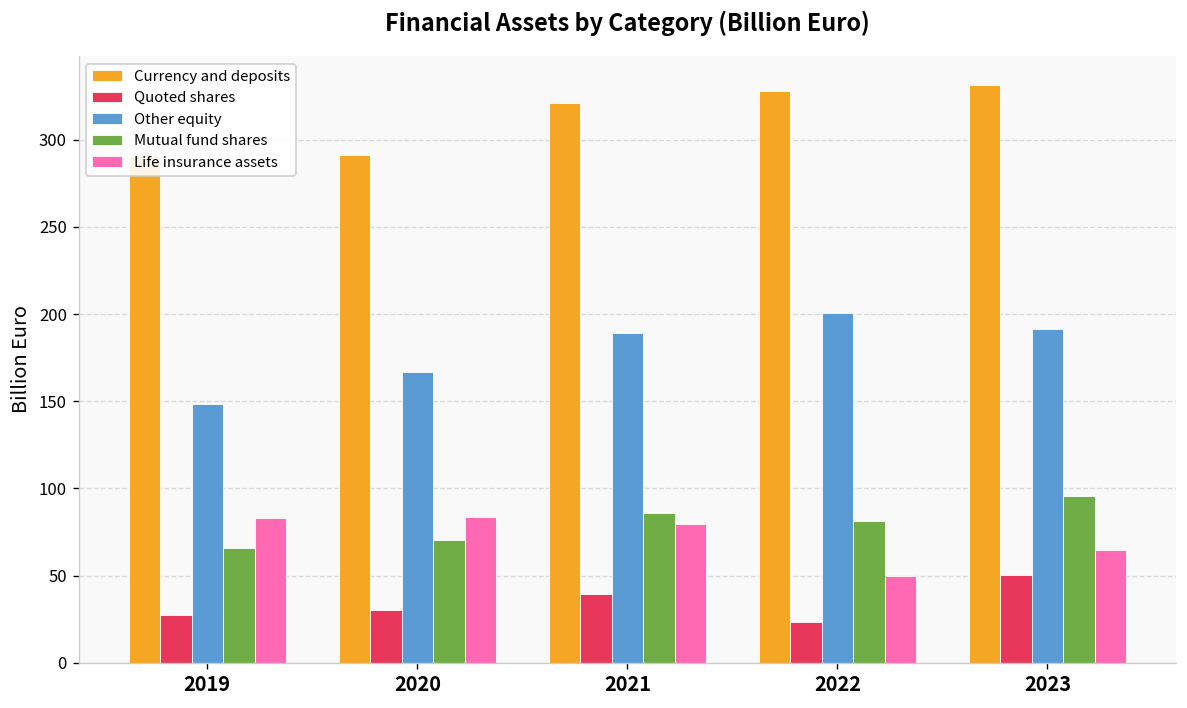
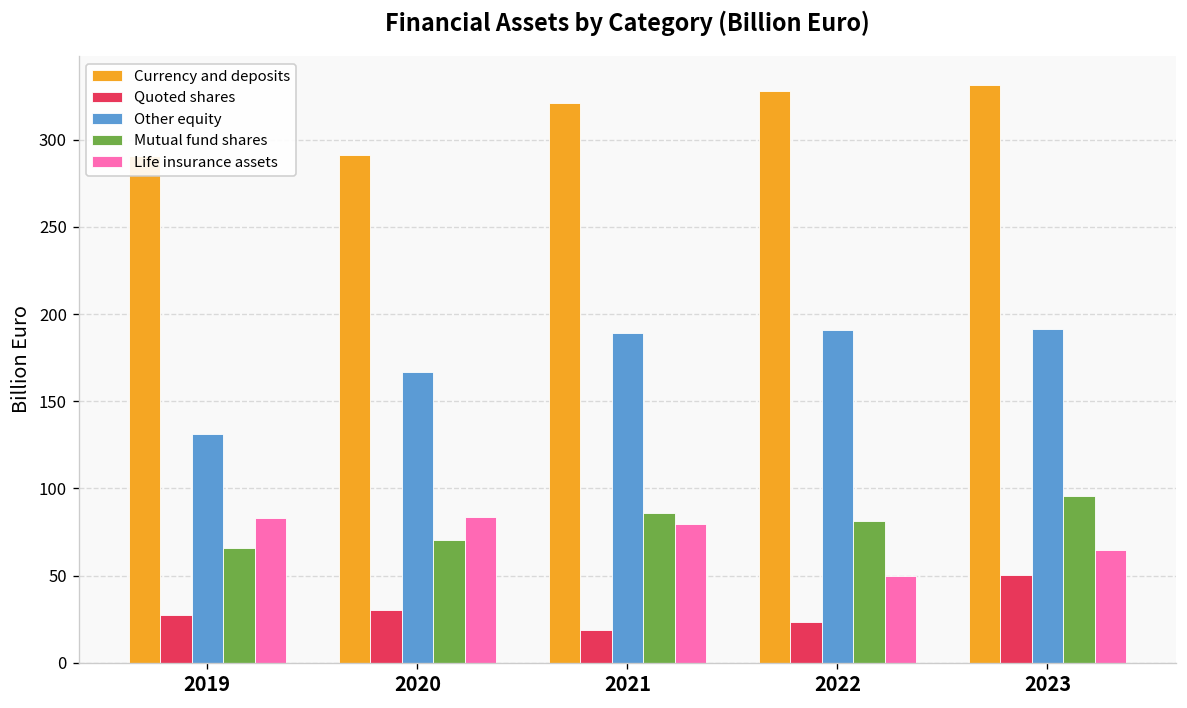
Other equity, 2019: 149 -> 131
Quoted shares, 2021: 40 -> 19
Other equity, 2022: 201 -> 191
